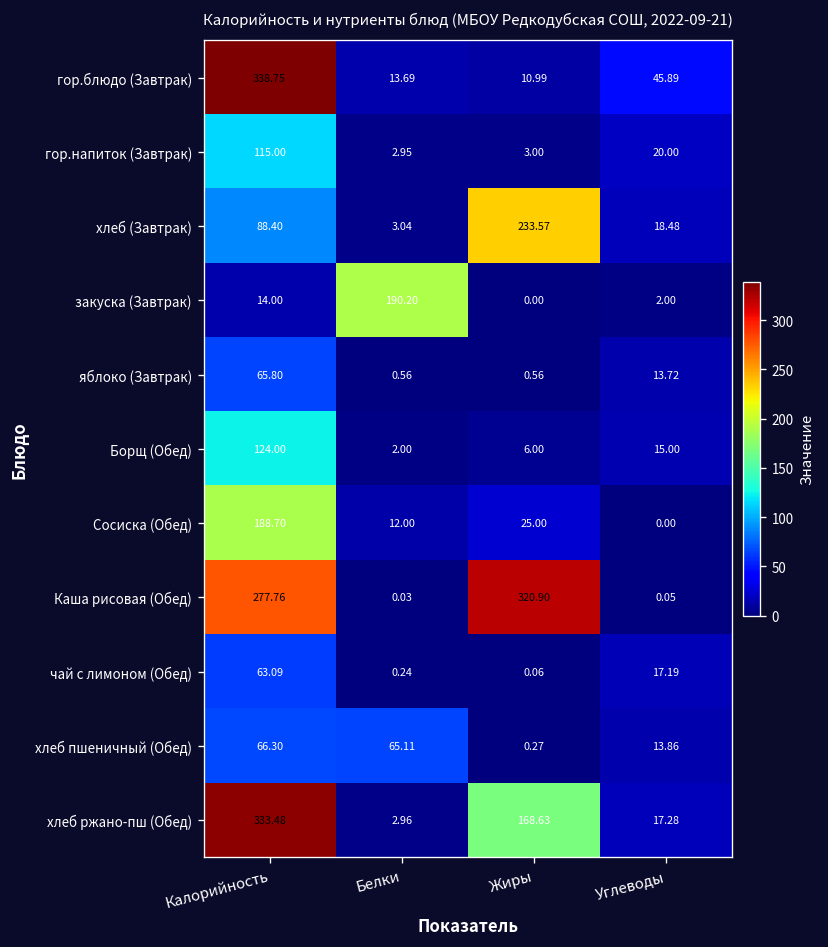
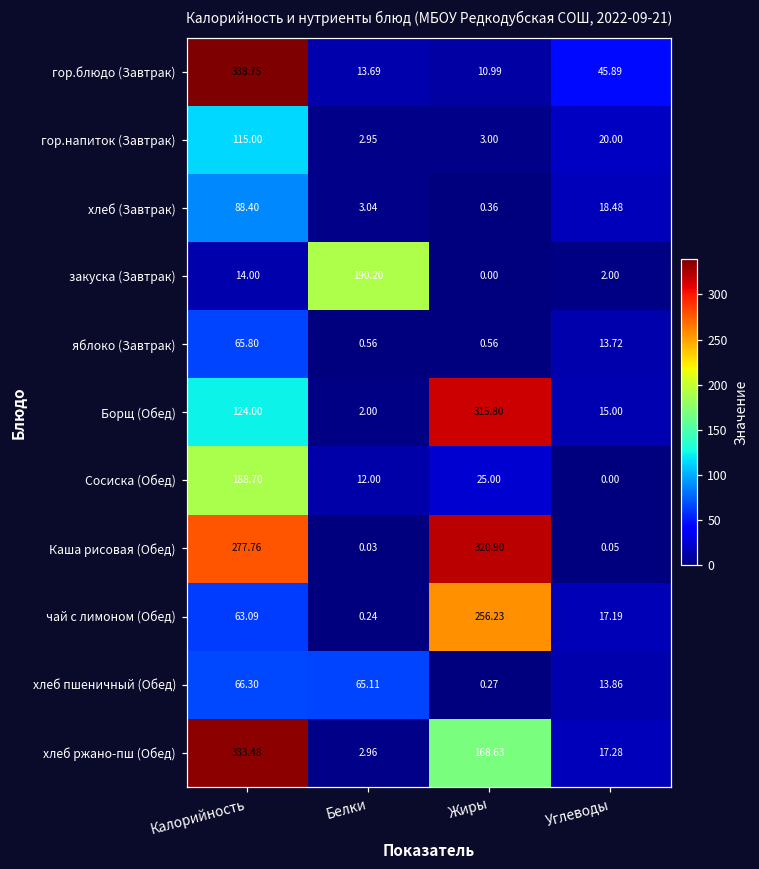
хлеб (Завтрак), Жиры: 233.57 -> 0.36
Борщ (Обед), Жиры: 6.00 -> 315.80
чай с лимоном (Обед), Жиры: 0.06 -> 256.23
